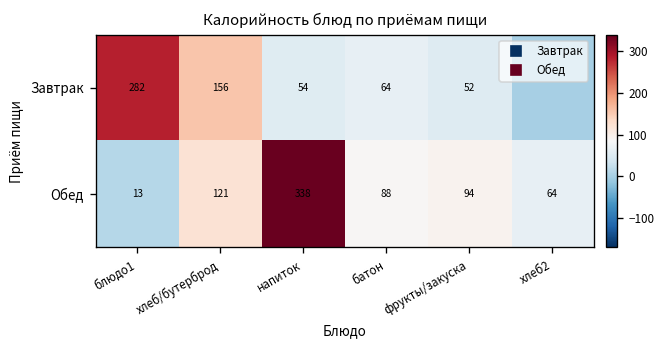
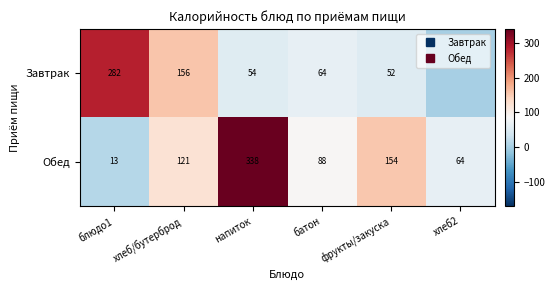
Обед, фрукты/закуска: 94 -> 154
